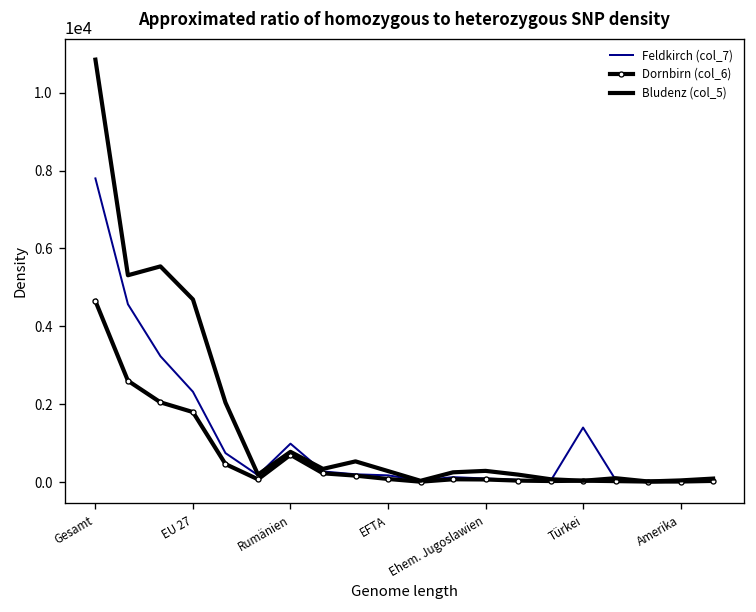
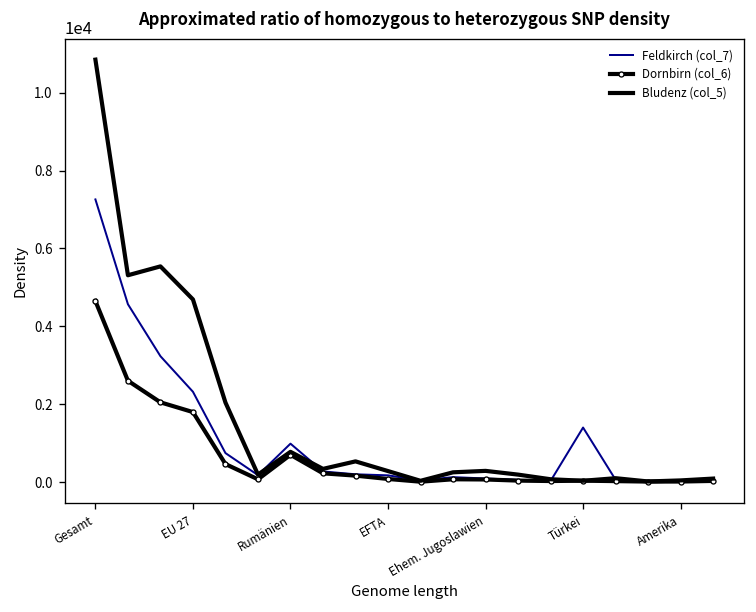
Feldkirch (col_7), Gesamt: 7800 -> 7300
